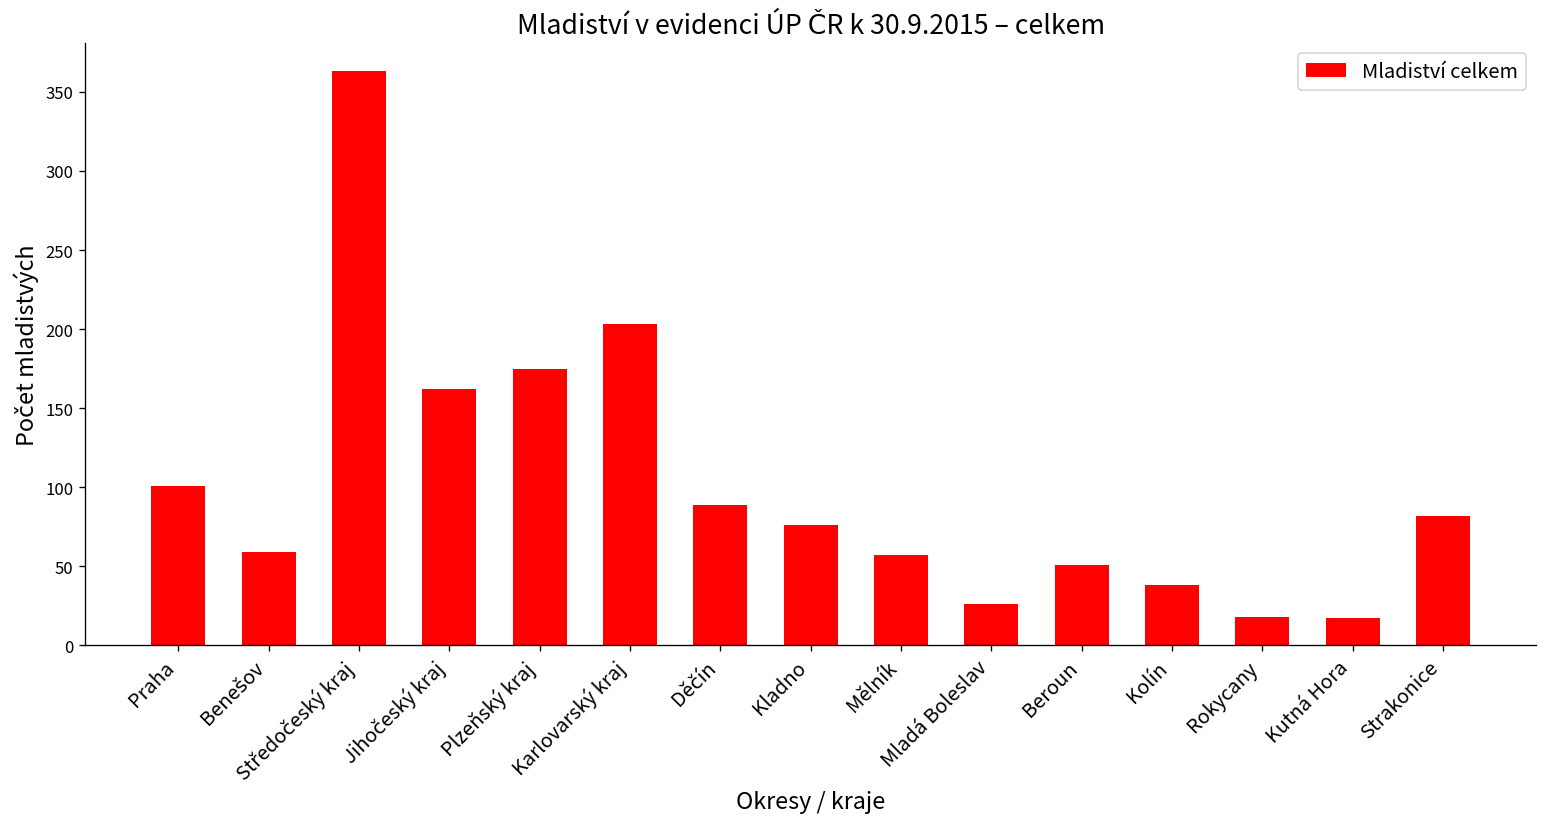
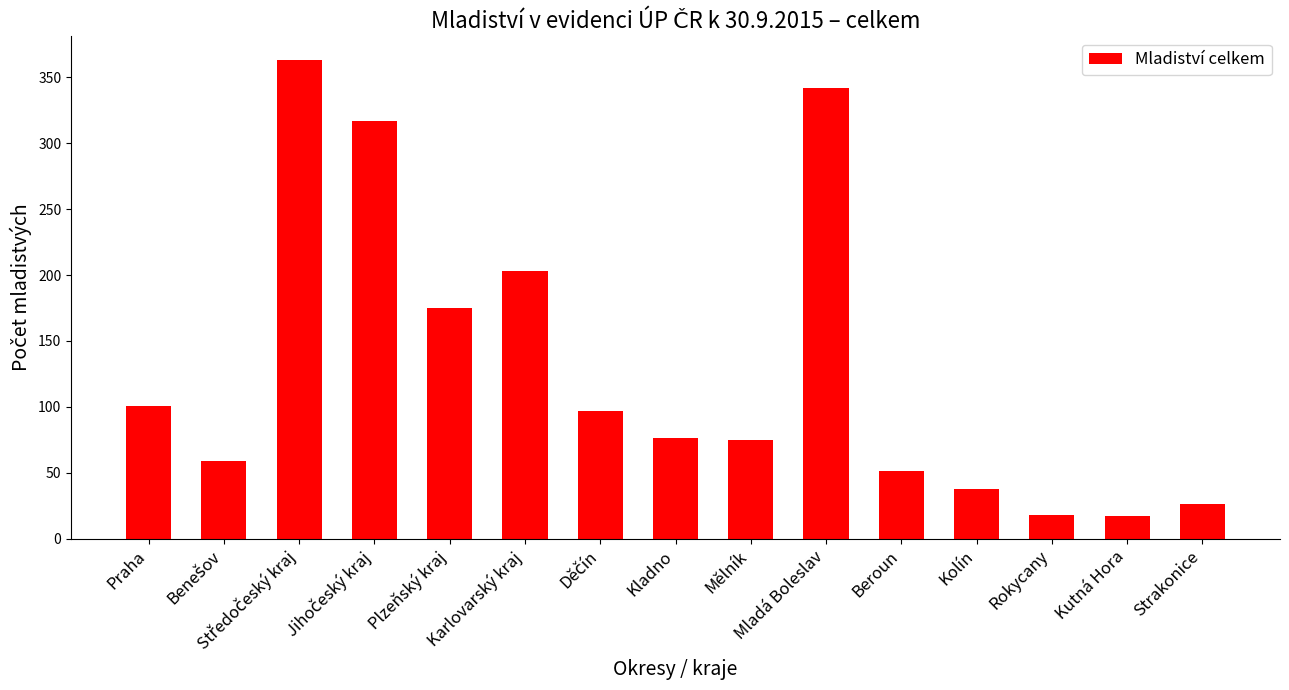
Jihočeský kraj: 162 -> 317
Děčín: 89 -> 97
Mělník: 57 -> 75
Mladá Boleslav: 26 -> 342
Strakonice: 82 -> 26
